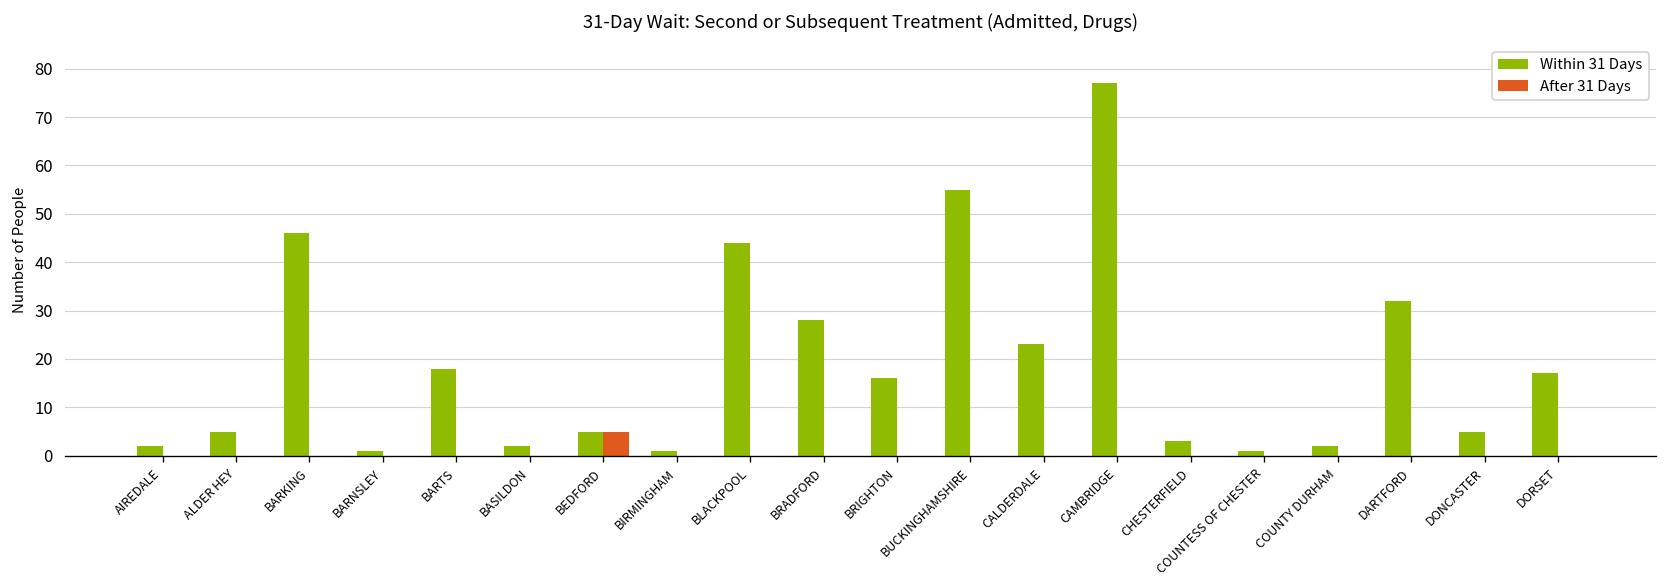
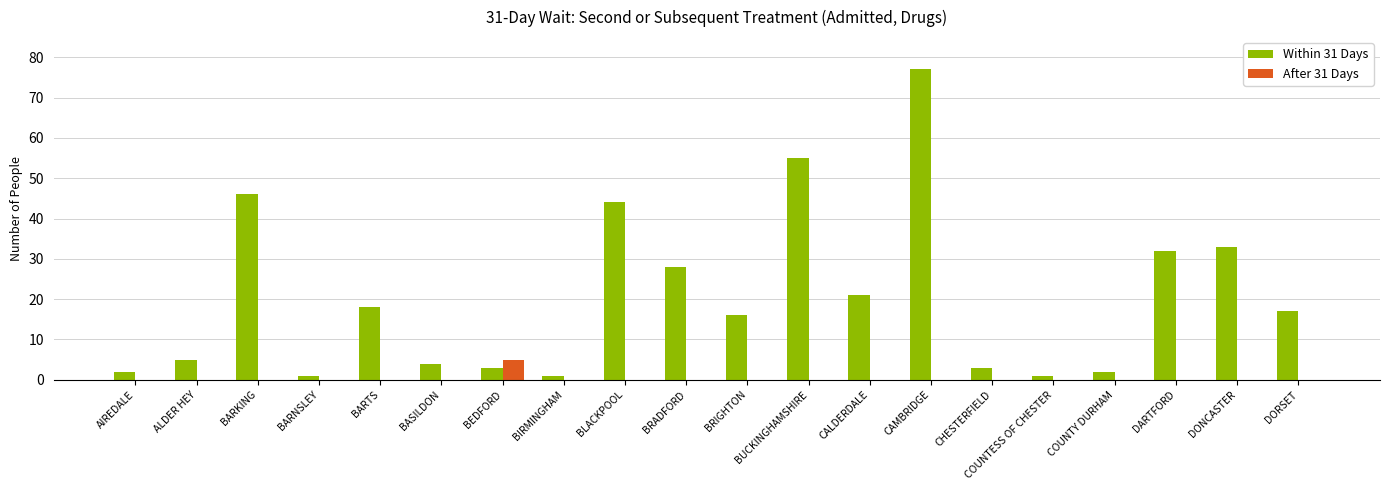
Within 31 Days, BASILDON: 2 -> 4
Within 31 Days, BEDFORD: 5 -> 3
Within 31 Days, CALDERDALE: 23 -> 21
Within 31 Days, DONCASTER: 5 -> 33
